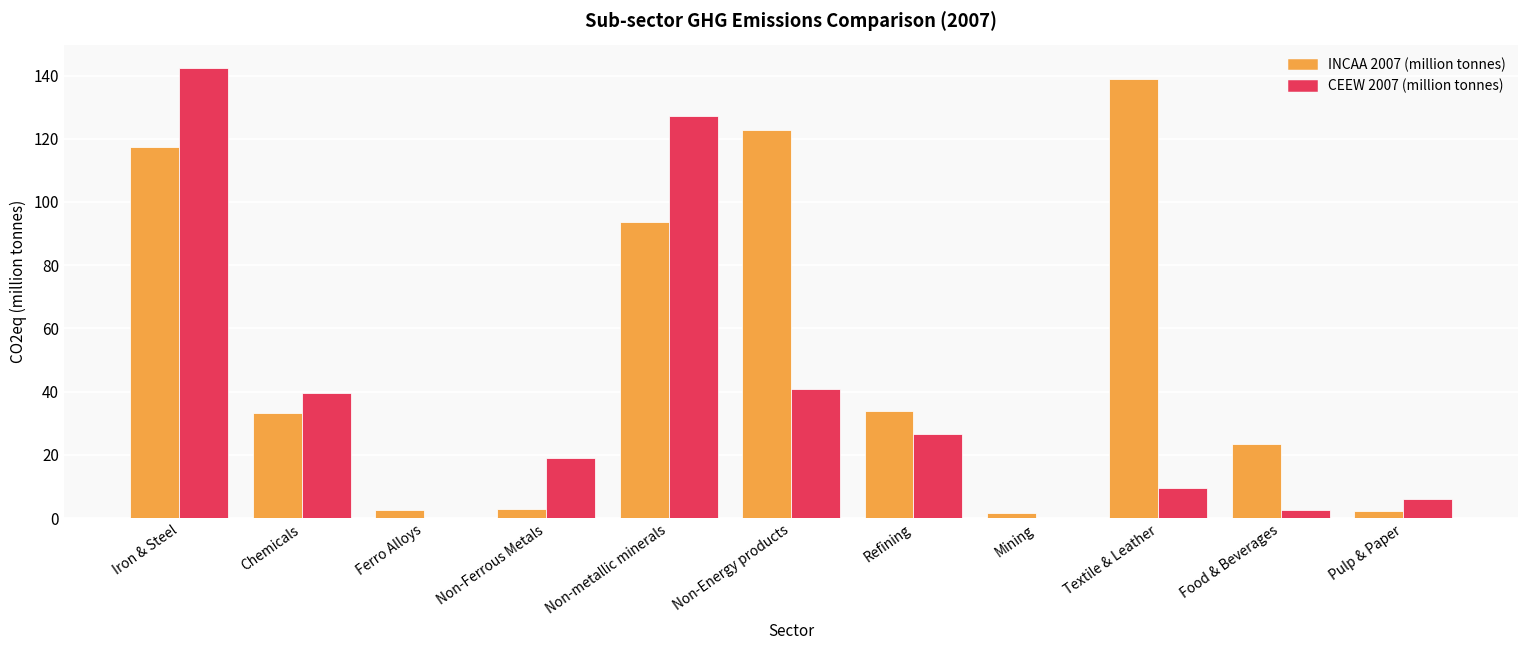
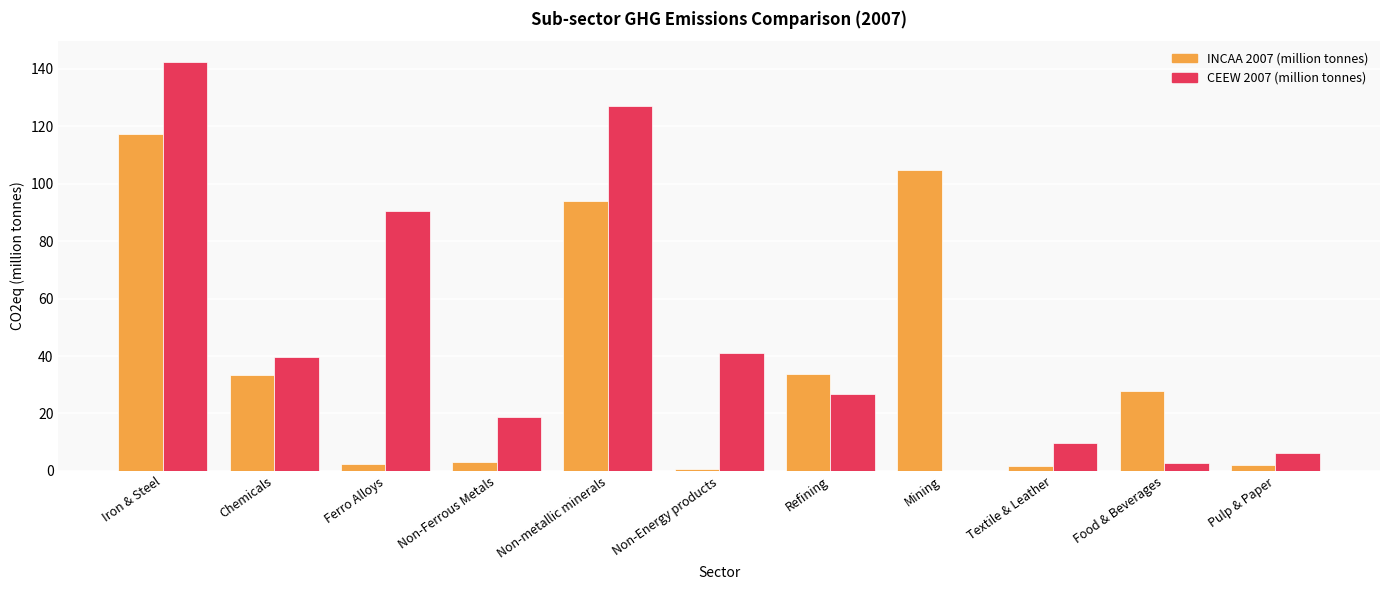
CEEW 2007 (million tonnes), Ferro Alloys: 0 -> 90
INCAA 2007 (million tonnes), Non-Energy products: 123 -> 1
INCAA 2007 (million tonnes), Mining: 1 -> 105
INCAA 2007 (million tonnes), Textile & Leather: 139 -> 2
INCAA 2007 (million tonnes), Food & Beverages: 23 -> 28
